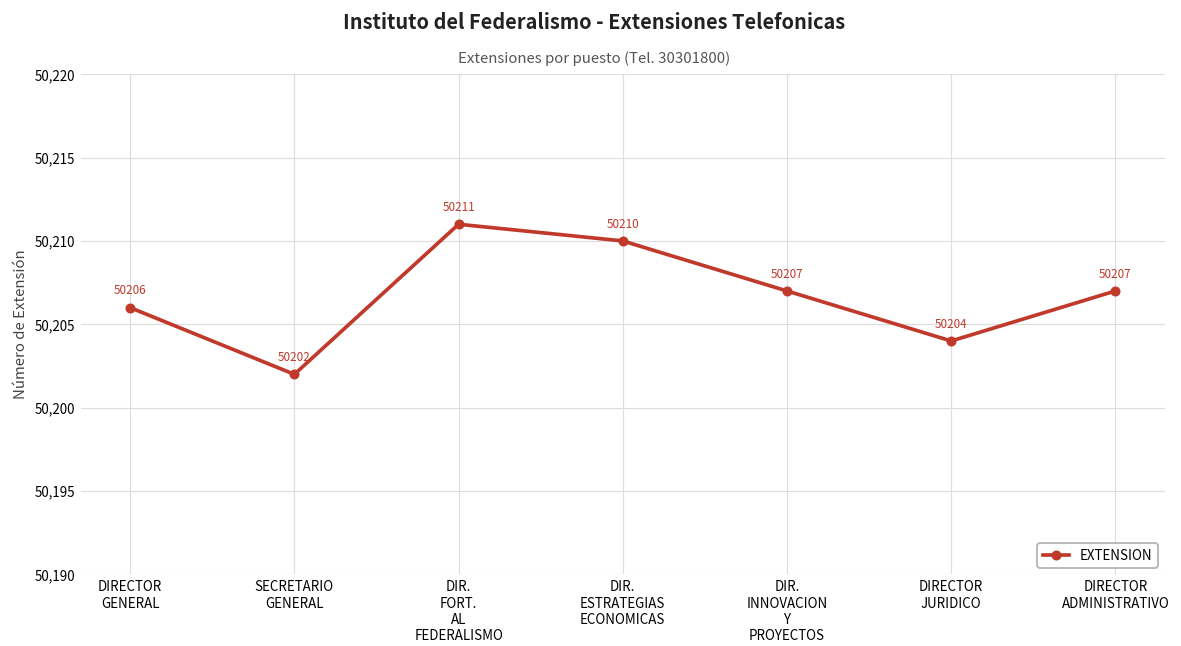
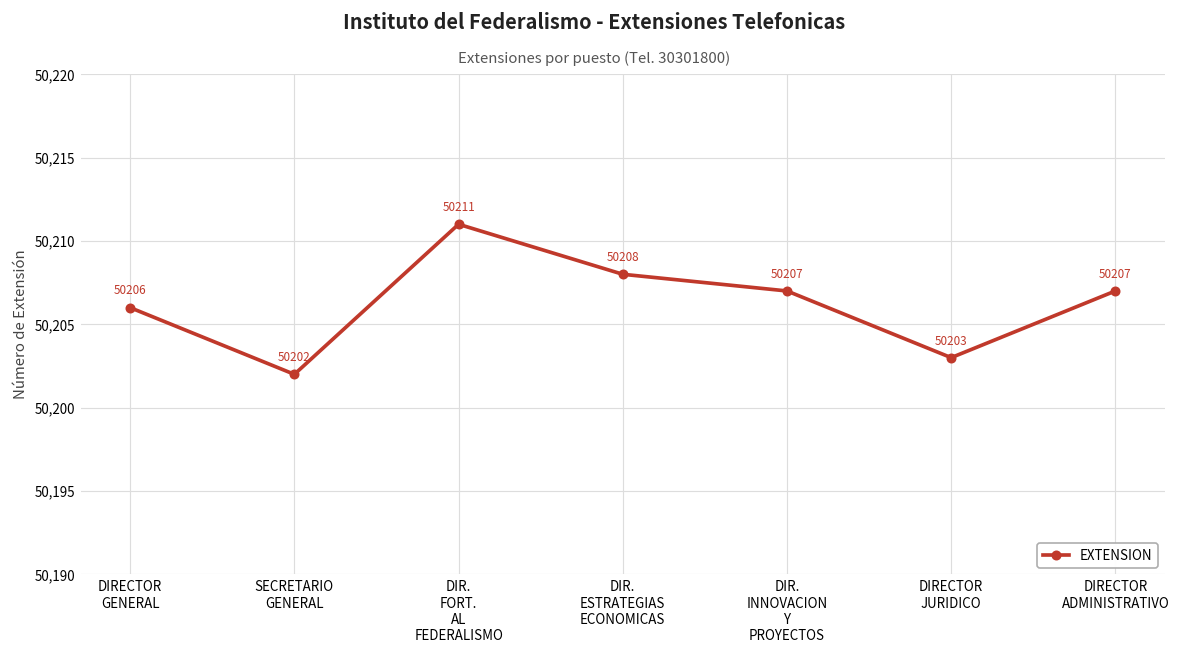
DIR. ESTRATEGIAS ECONOMICAS: 50210 -> 50208
DIRECTOR JURIDICO: 50204 -> 50203
